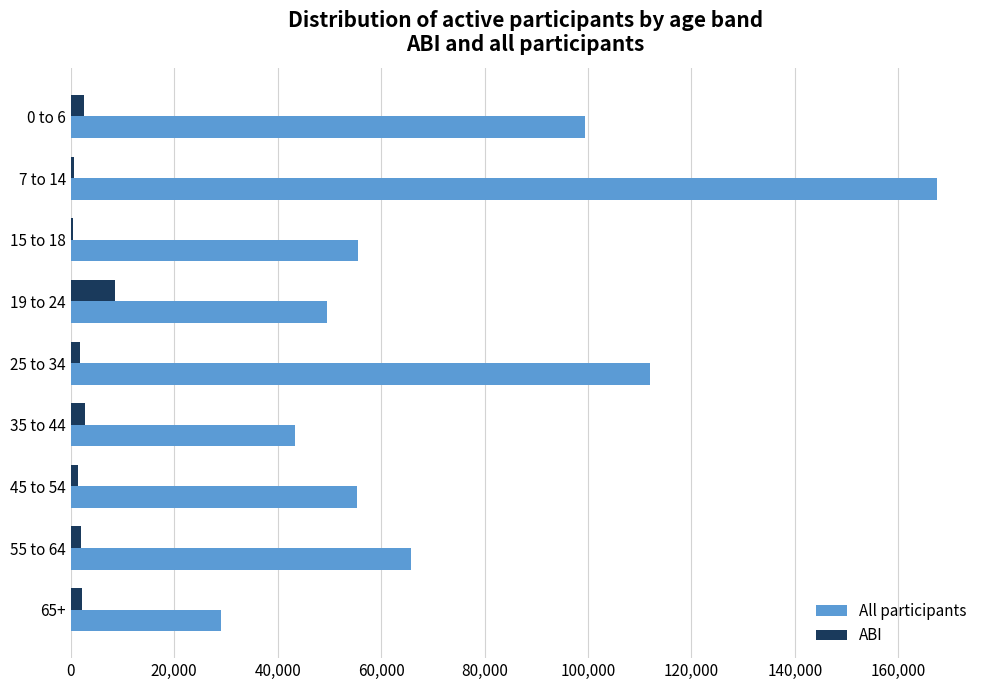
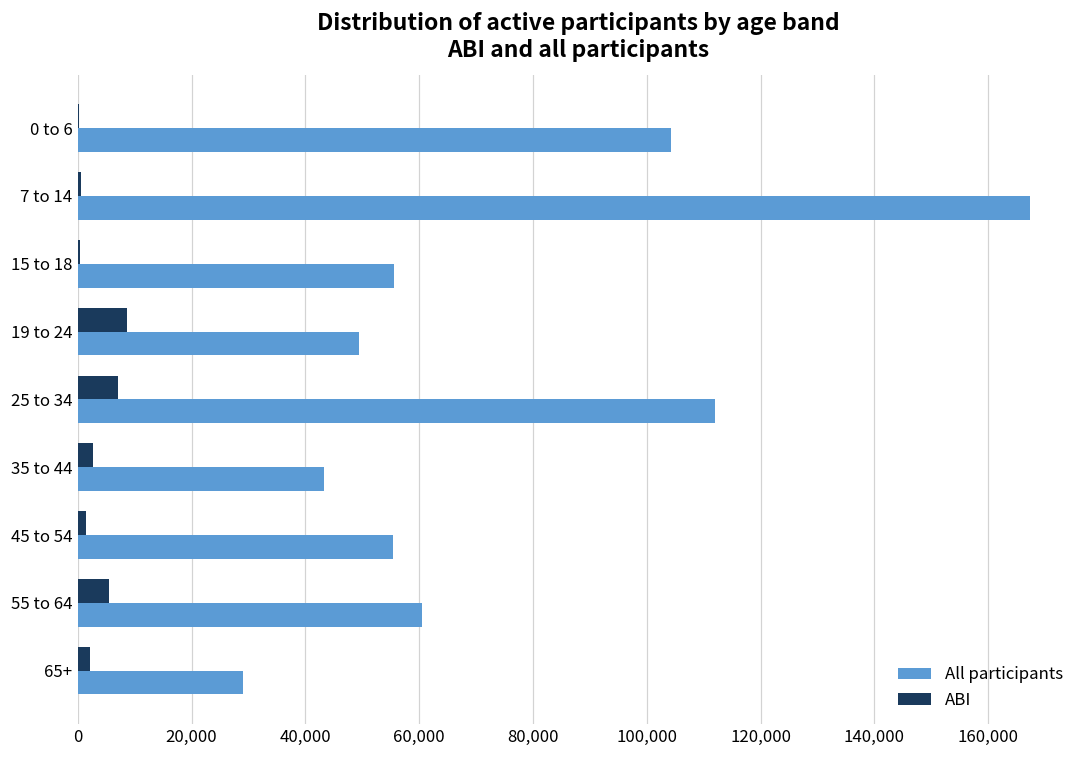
ABI, 0 to 6: 3,000 -> 0
All participants, 0 to 6: 99,000 -> 104,000
ABI, 25 to 34: 2,000 -> 7,000
ABI, 55 to 64: 2,000 -> 6,000
All participants, 55 to 64: 66,000 -> 60,000
